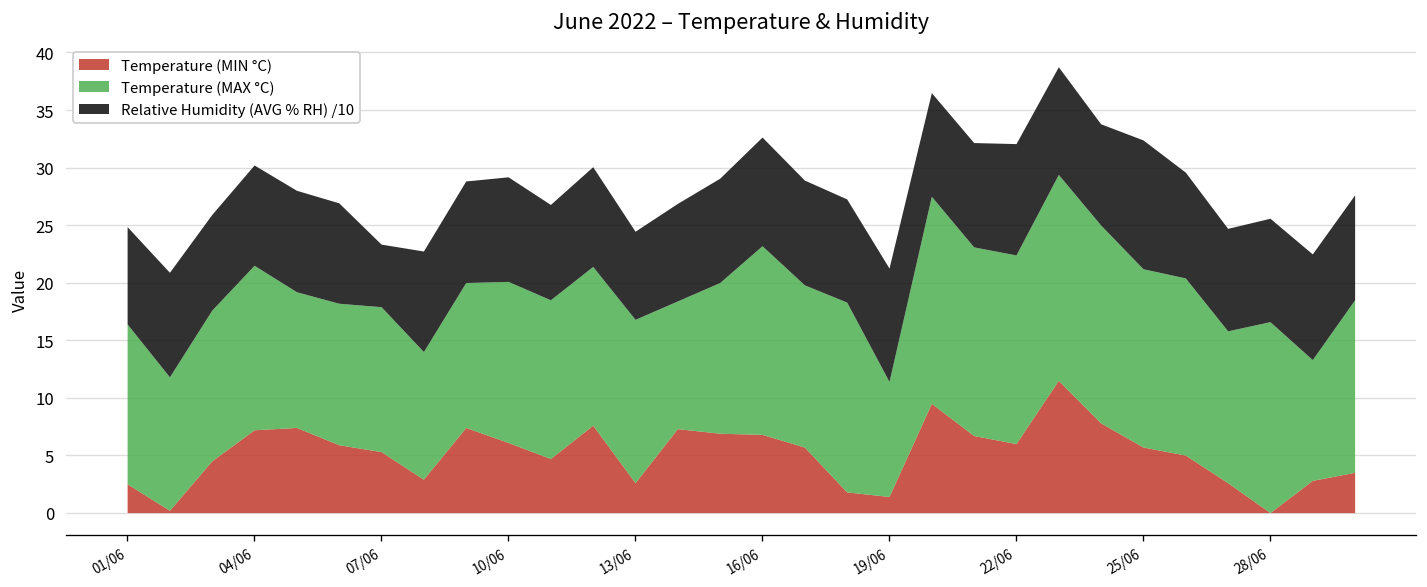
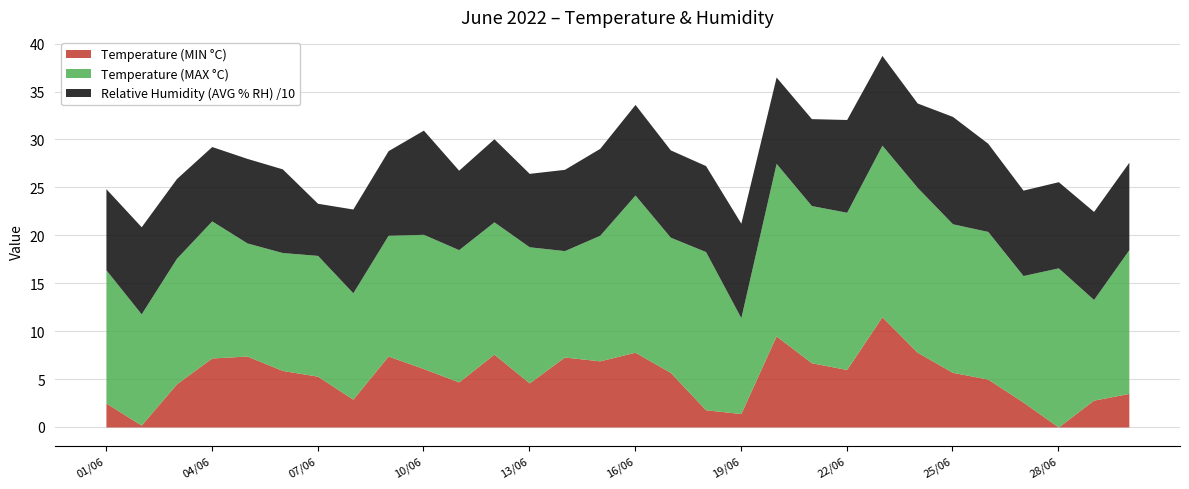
Relative Humidity (AVG % RH) /10, 04/06: 9 -> 8
Relative Humidity (AVG % RH) /10, 10/06: 9 -> 11
Temperature (MIN °C), 13/06: 3 -> 5
Temperature (MIN °C), 16/06: 7 -> 8
